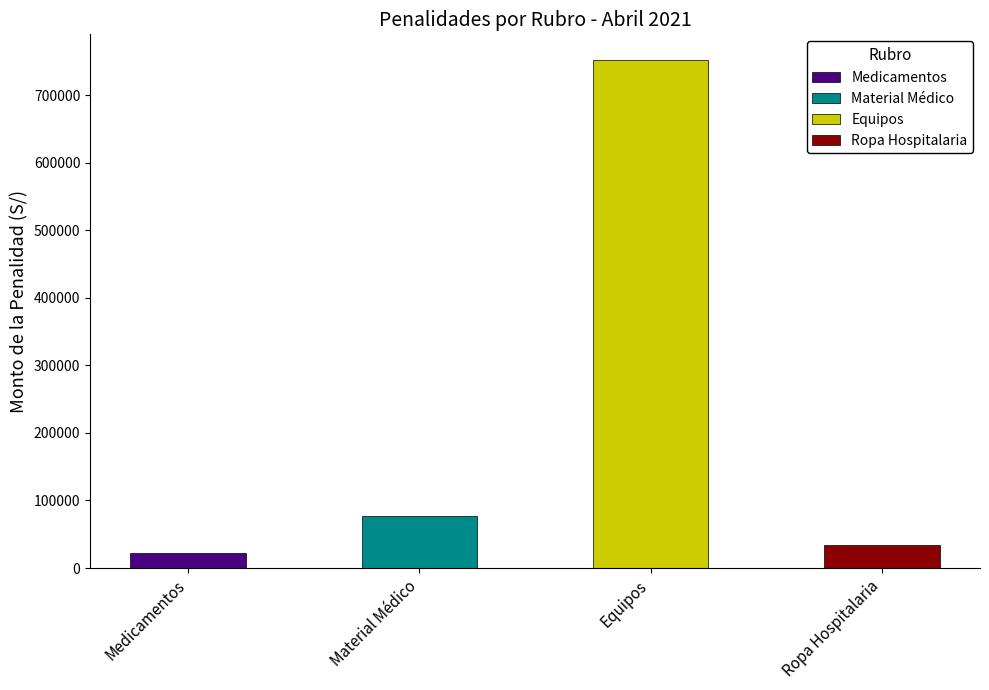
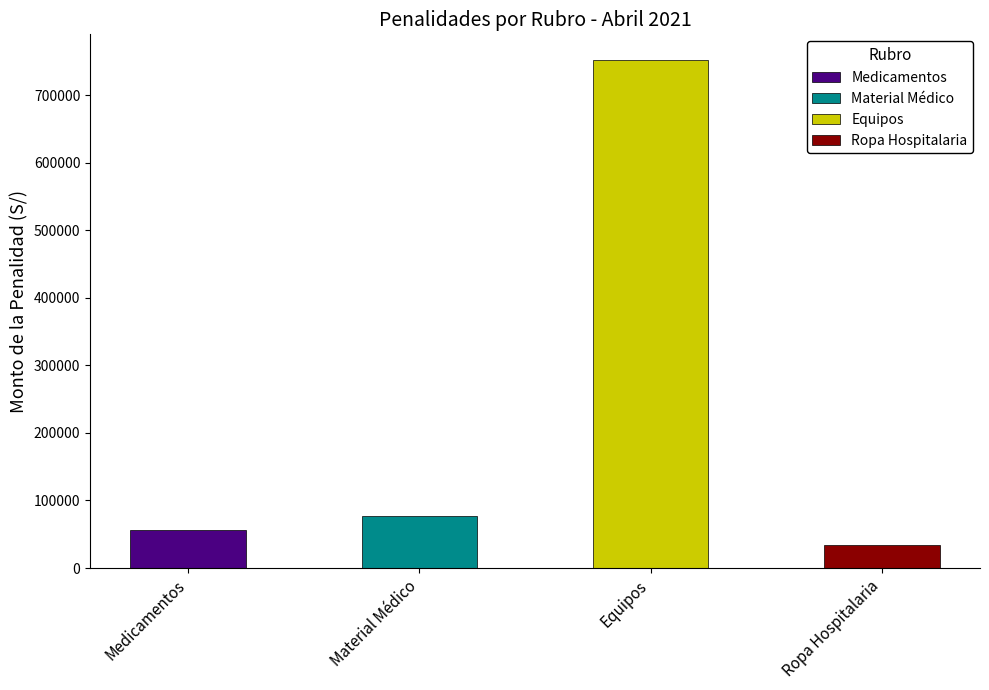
Medicamentos: 20000 -> 60000
